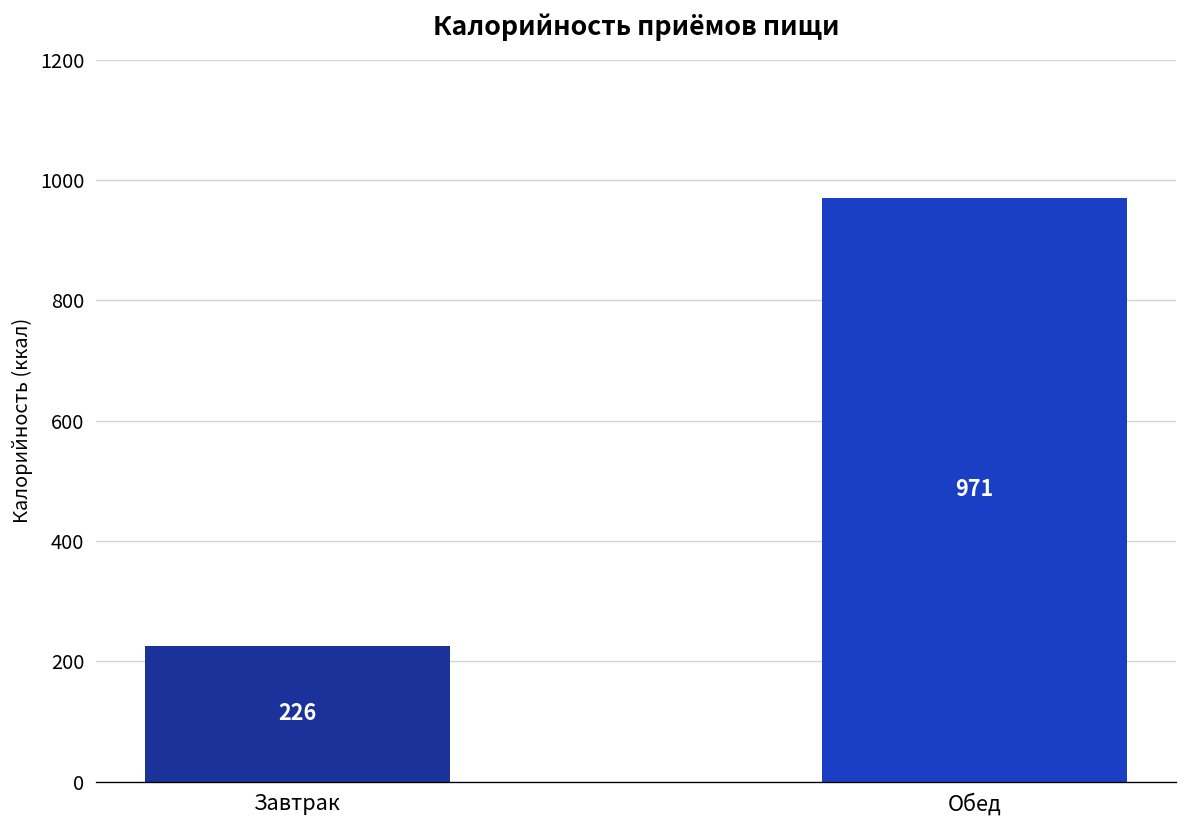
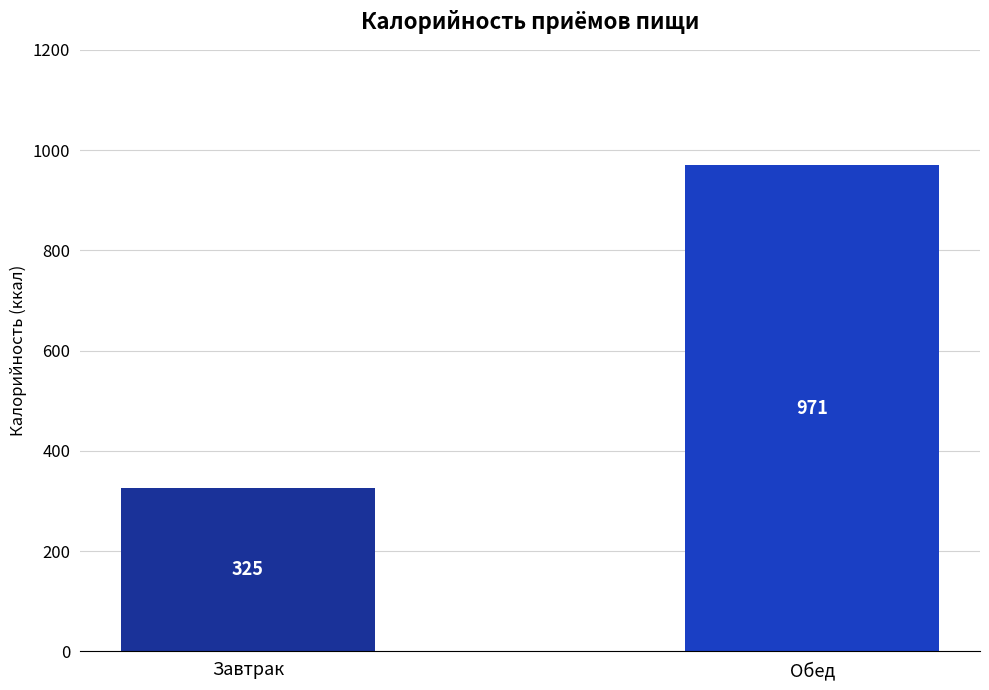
Завтрак: 226 -> 325
